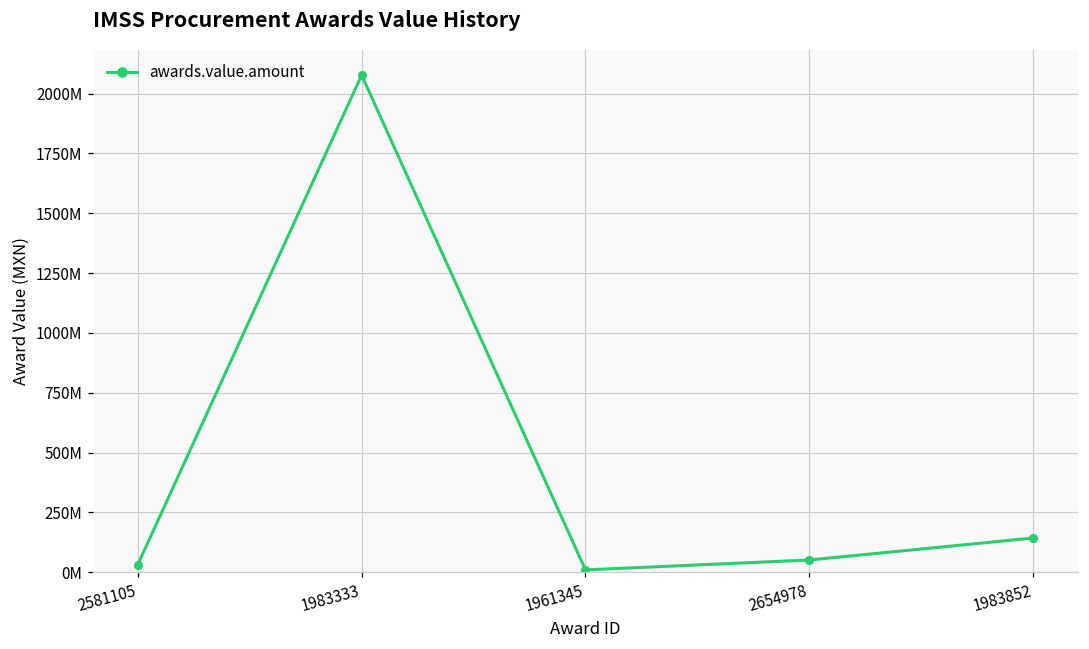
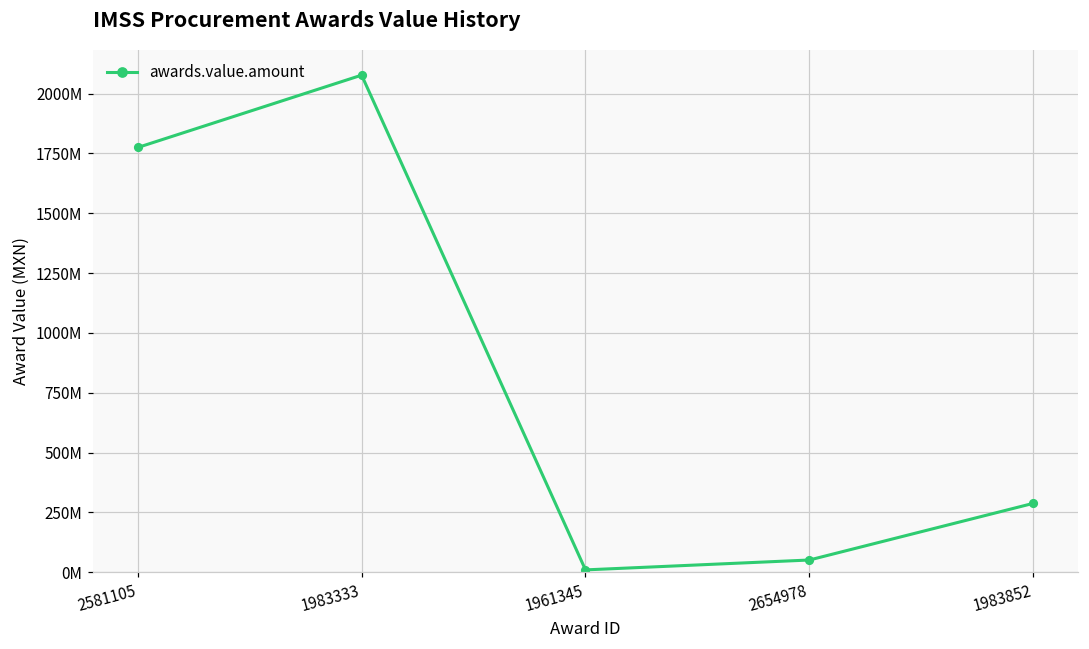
2581105: 30000000 -> 1770000000
1983852: 140000000 -> 290000000
